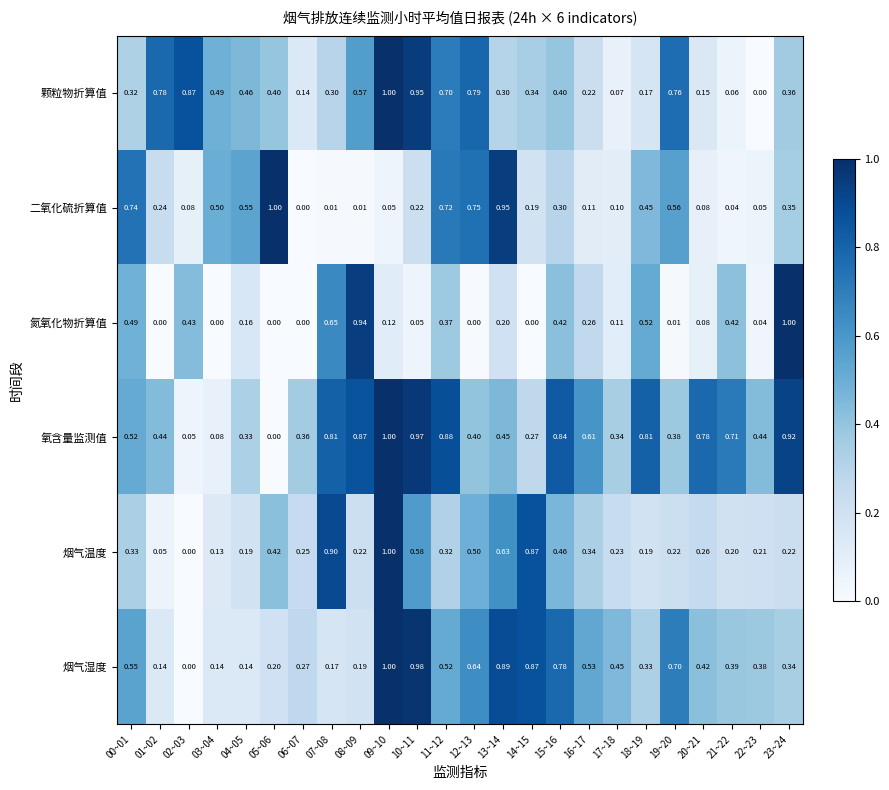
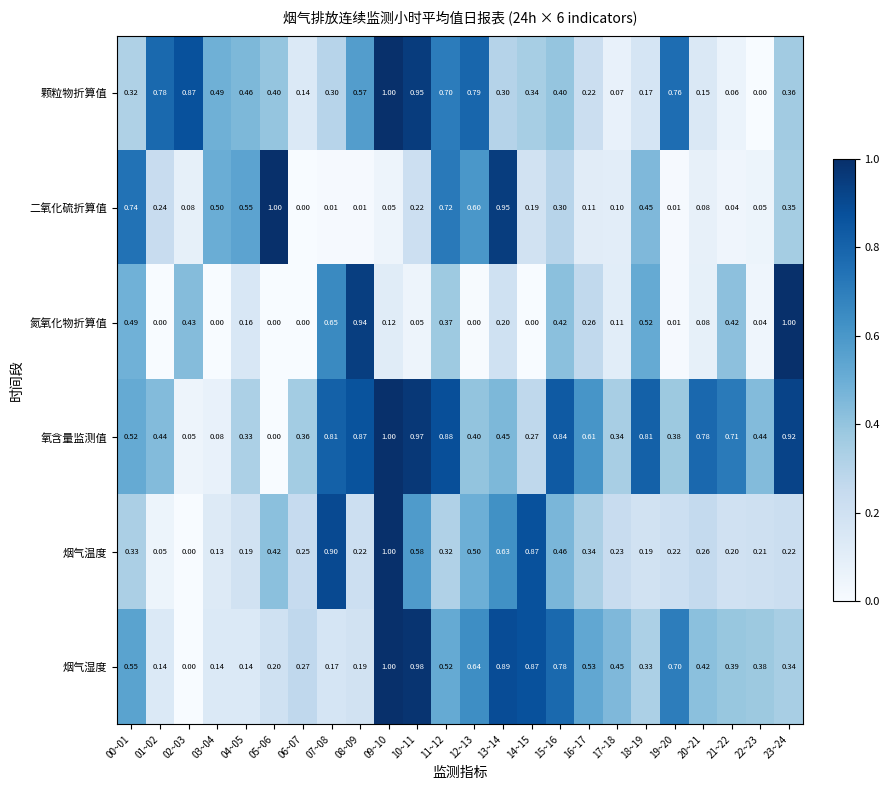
二氧化硫折算值, 12~13: 0.75 -> 0.60
二氧化硫折算值, 19~20: 0.56 -> 0.01
